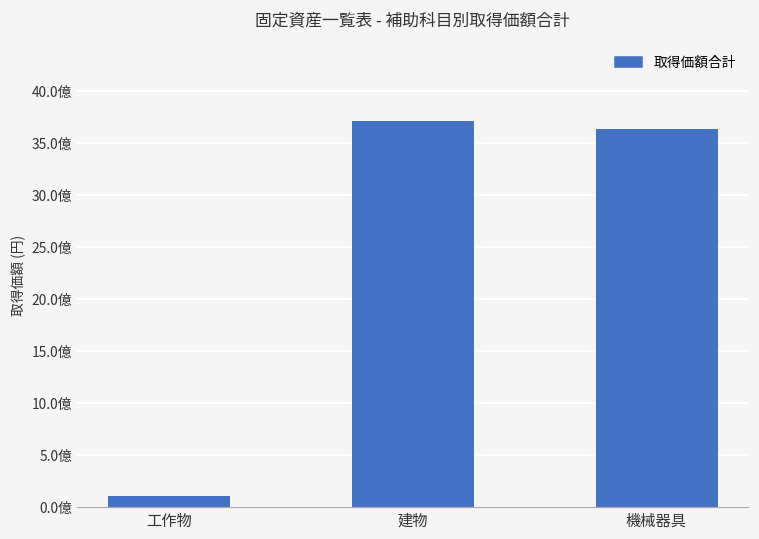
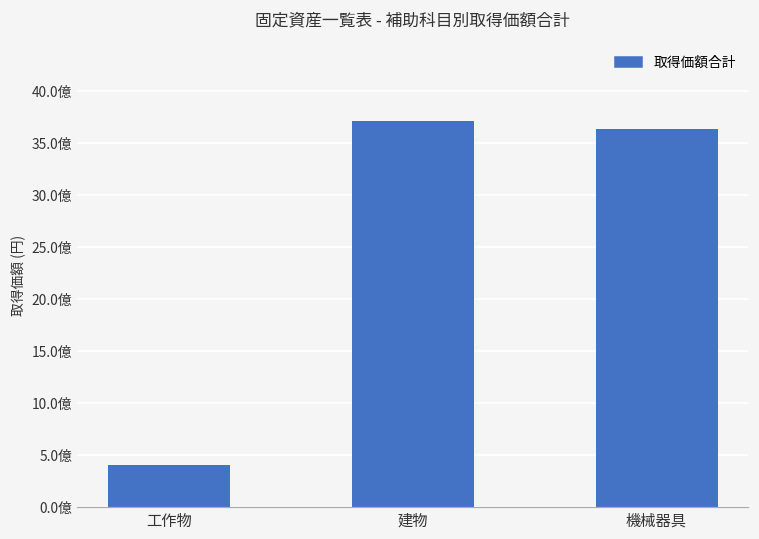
工作物: 1億 -> 4億
